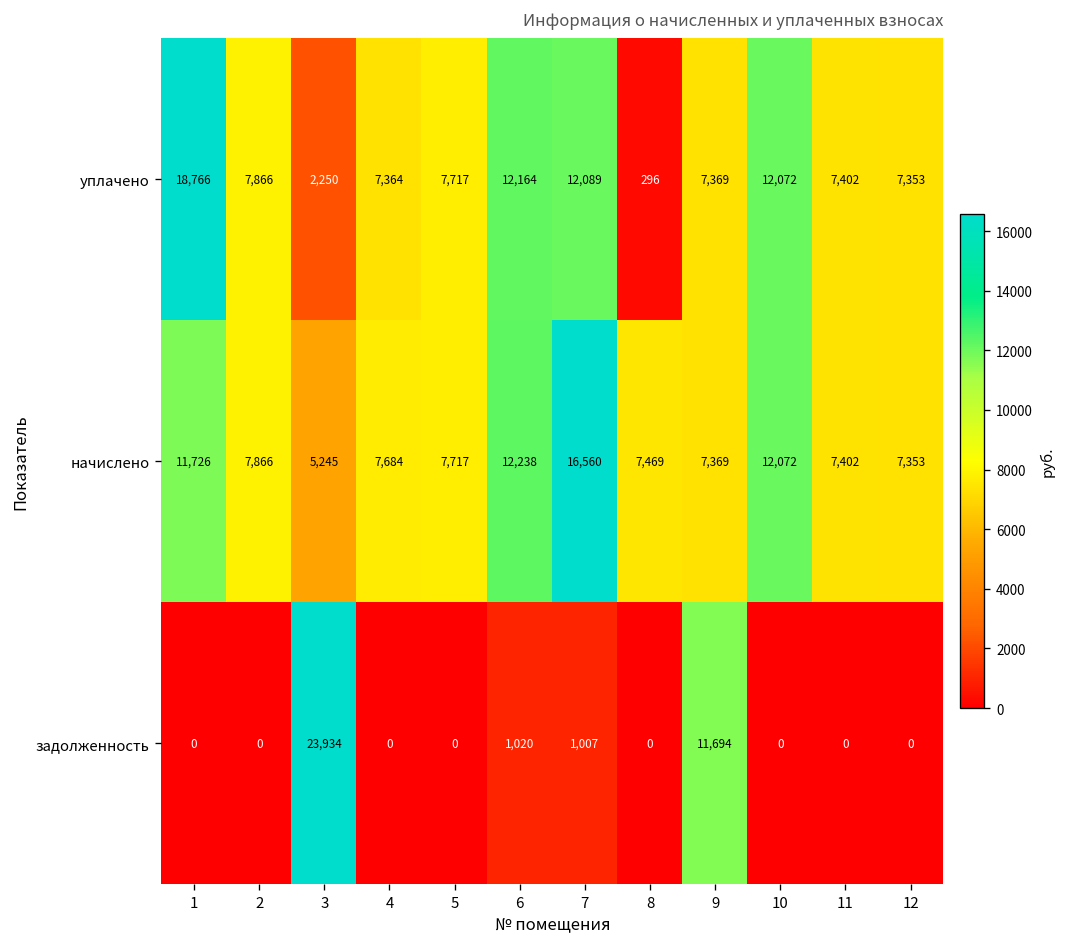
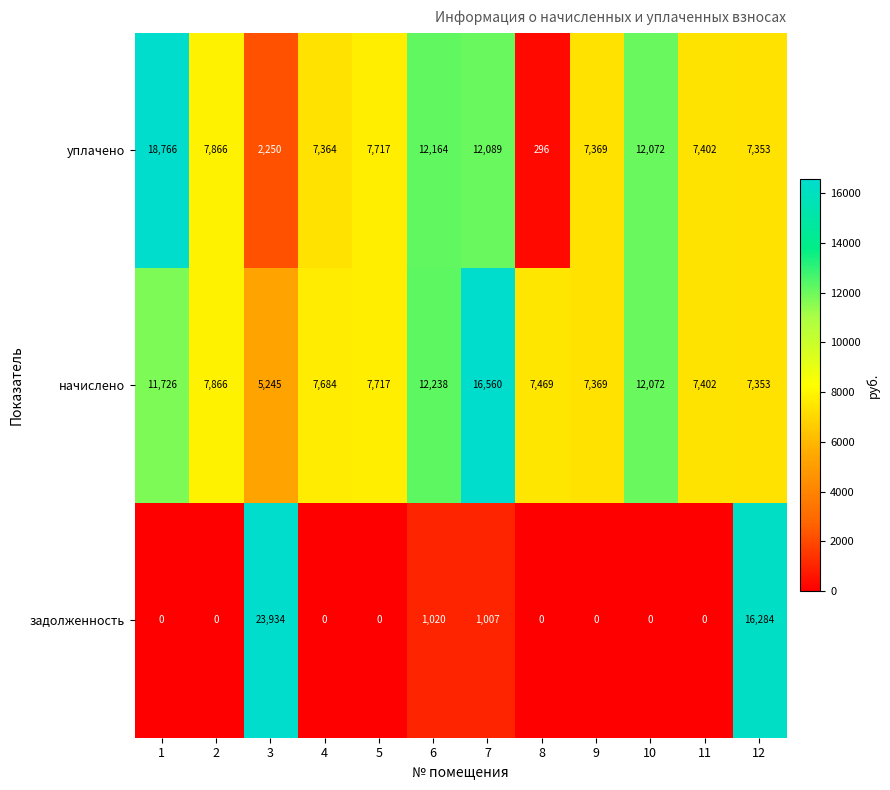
задолженность, 9: 11,694 -> 0
задолженность, 12: 0 -> 16,284
